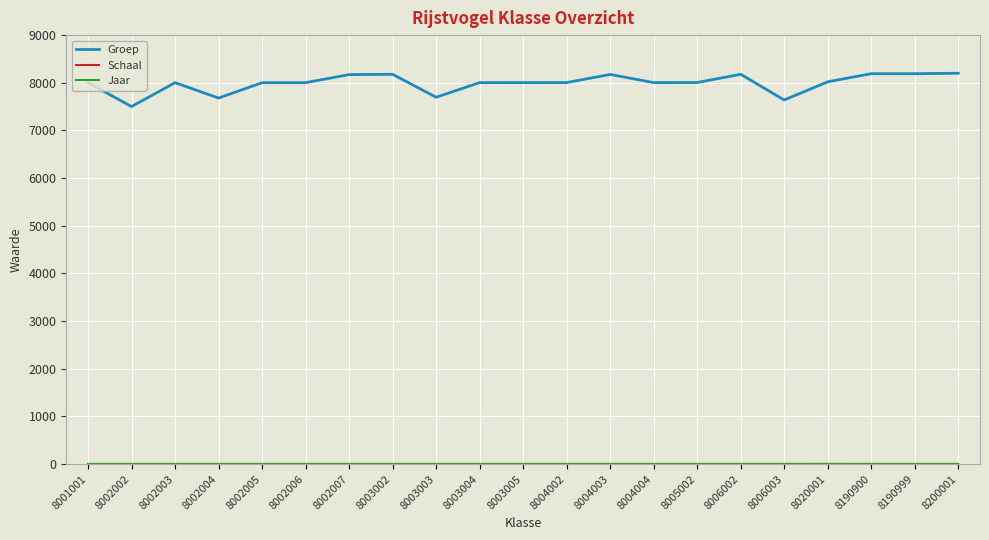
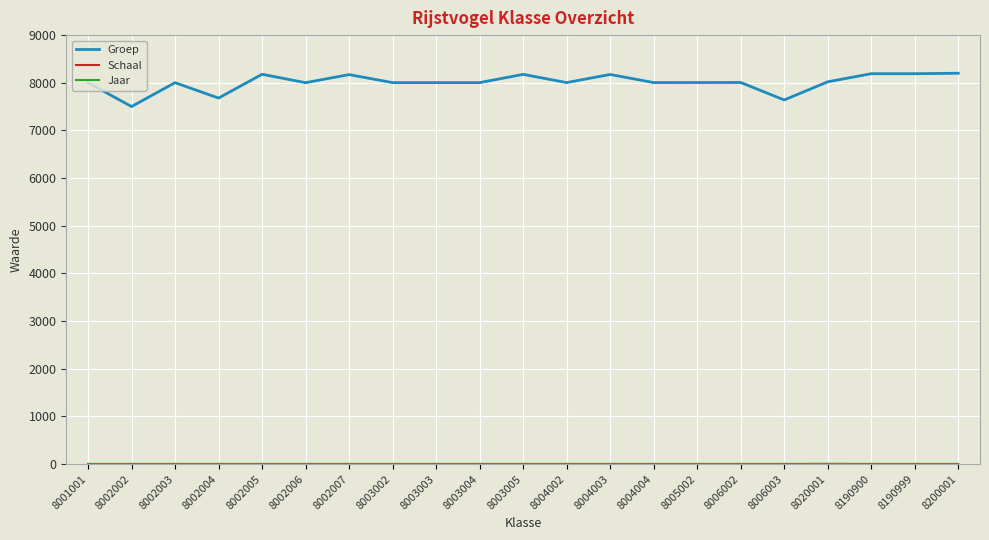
Groep, 8002005: 8000 -> 8200
Groep, 8003002: 8200 -> 8000
Groep, 8003003: 7700 -> 8000
Groep, 8003005: 8000 -> 8200
Groep, 8006002: 8200 -> 8000
